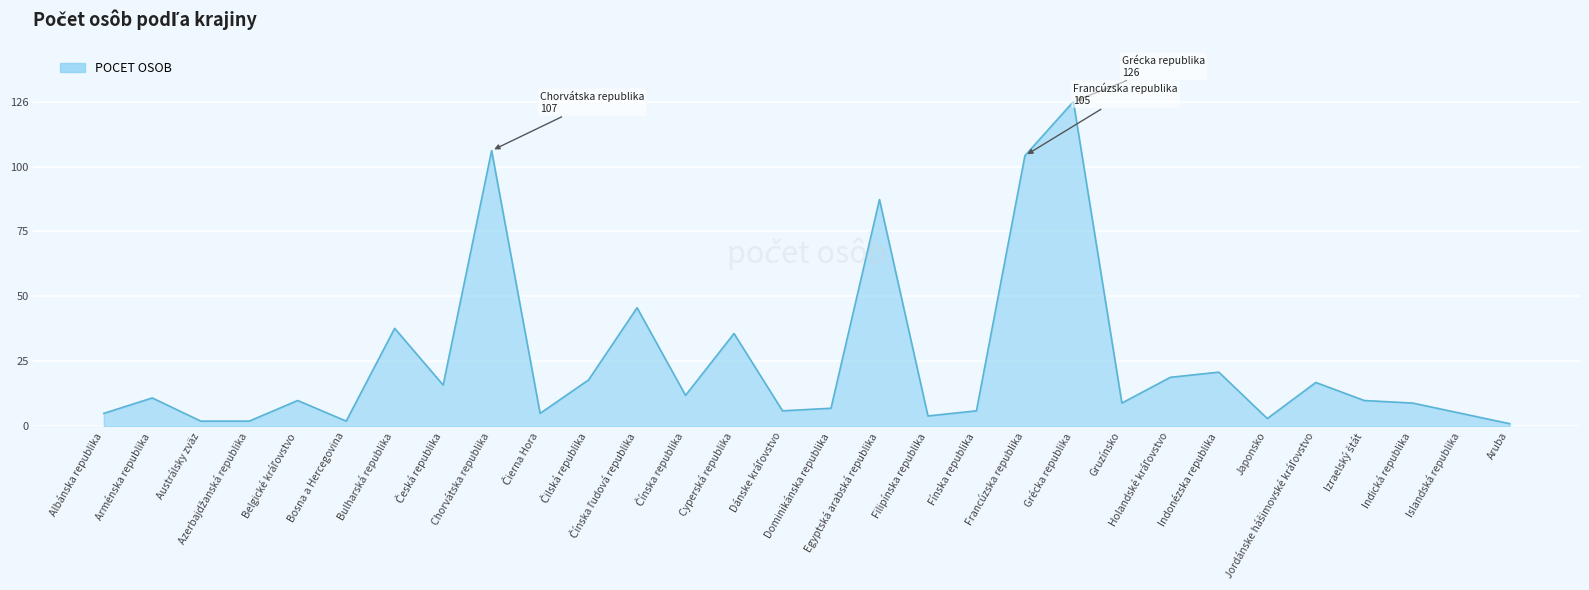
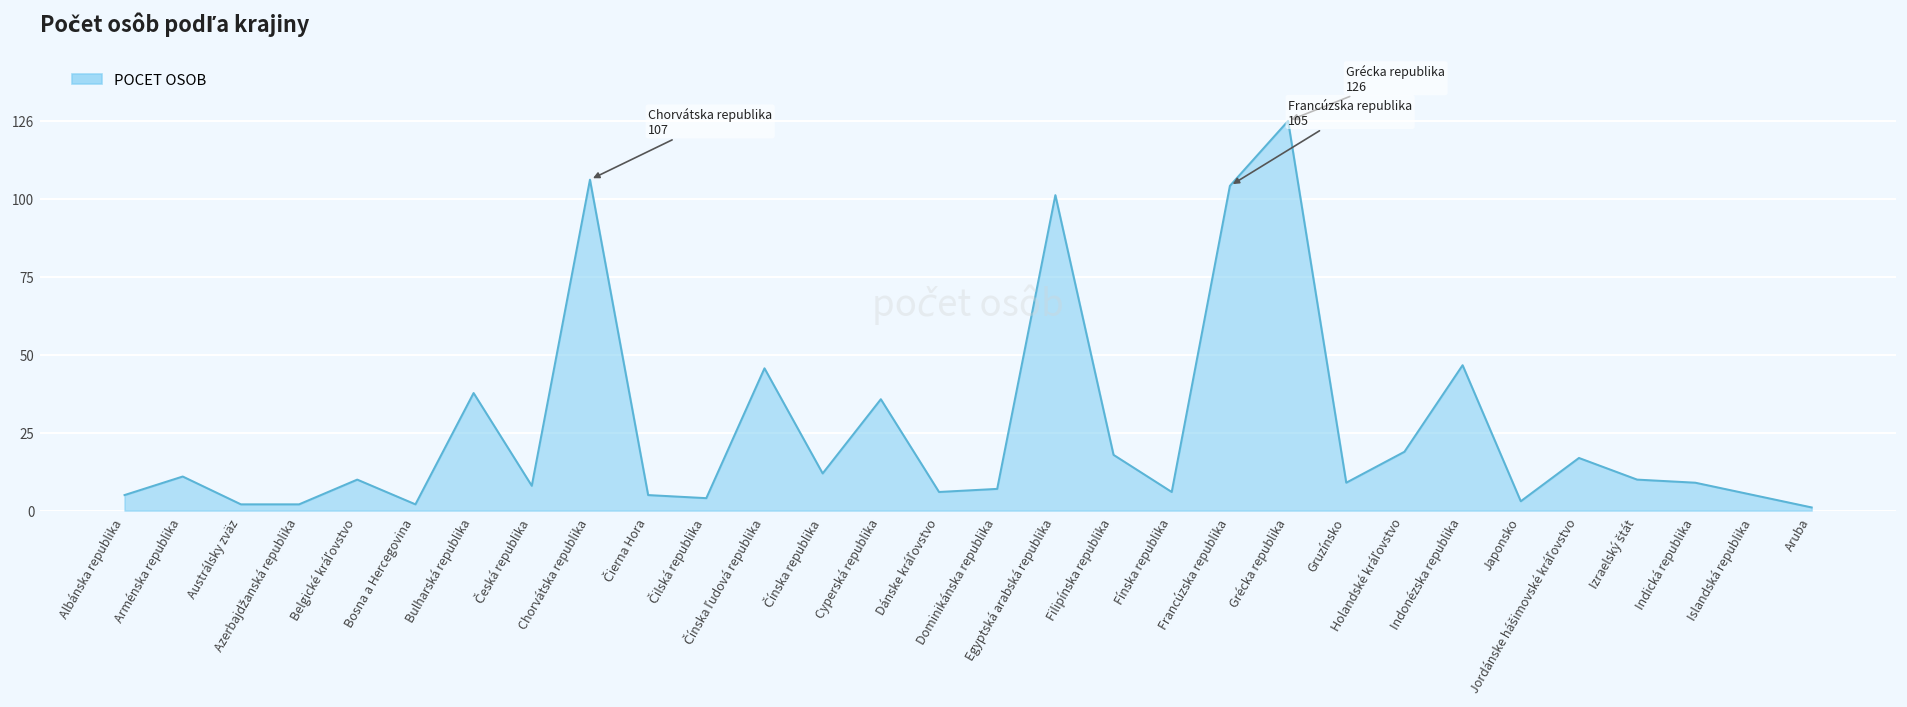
Česká republika: 16 -> 8
Čilská republika: 18 -> 4
Egyptská arabská republika: 88 -> 102
Filipínska republika: 4 -> 18
Indonézska republika: 21 -> 47
